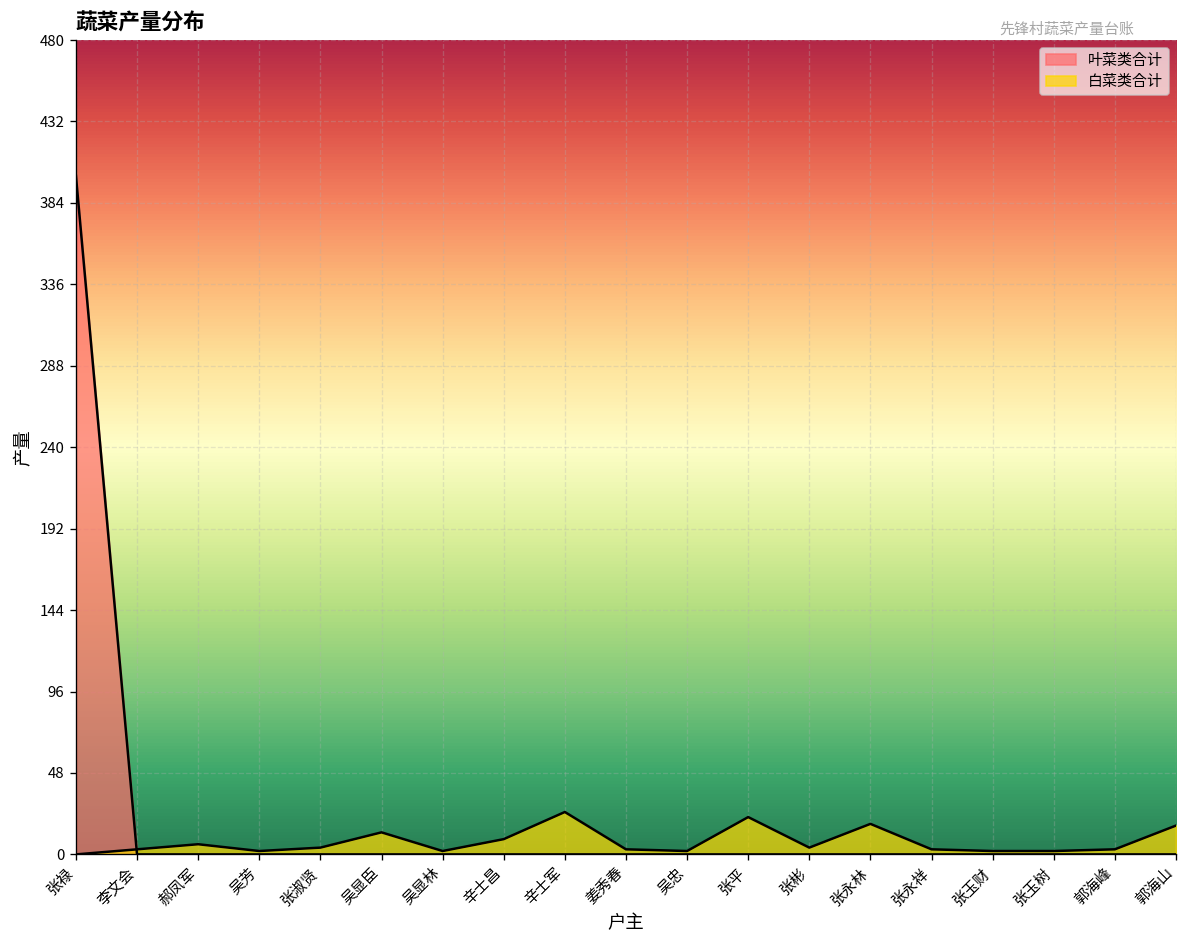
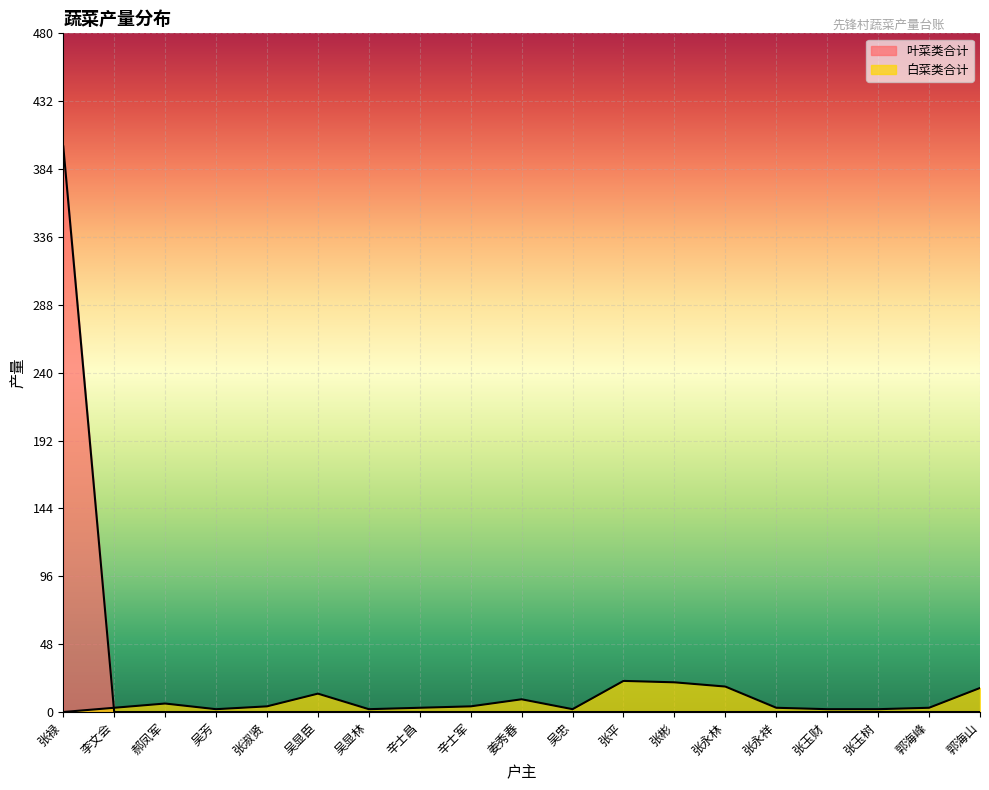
白菜类合计, 辛士昌: 9 -> 3
白菜类合计, 辛士军: 25 -> 4
白菜类合计, 姜秀春: 3 -> 9
白菜类合计, 张彬: 4 -> 21
